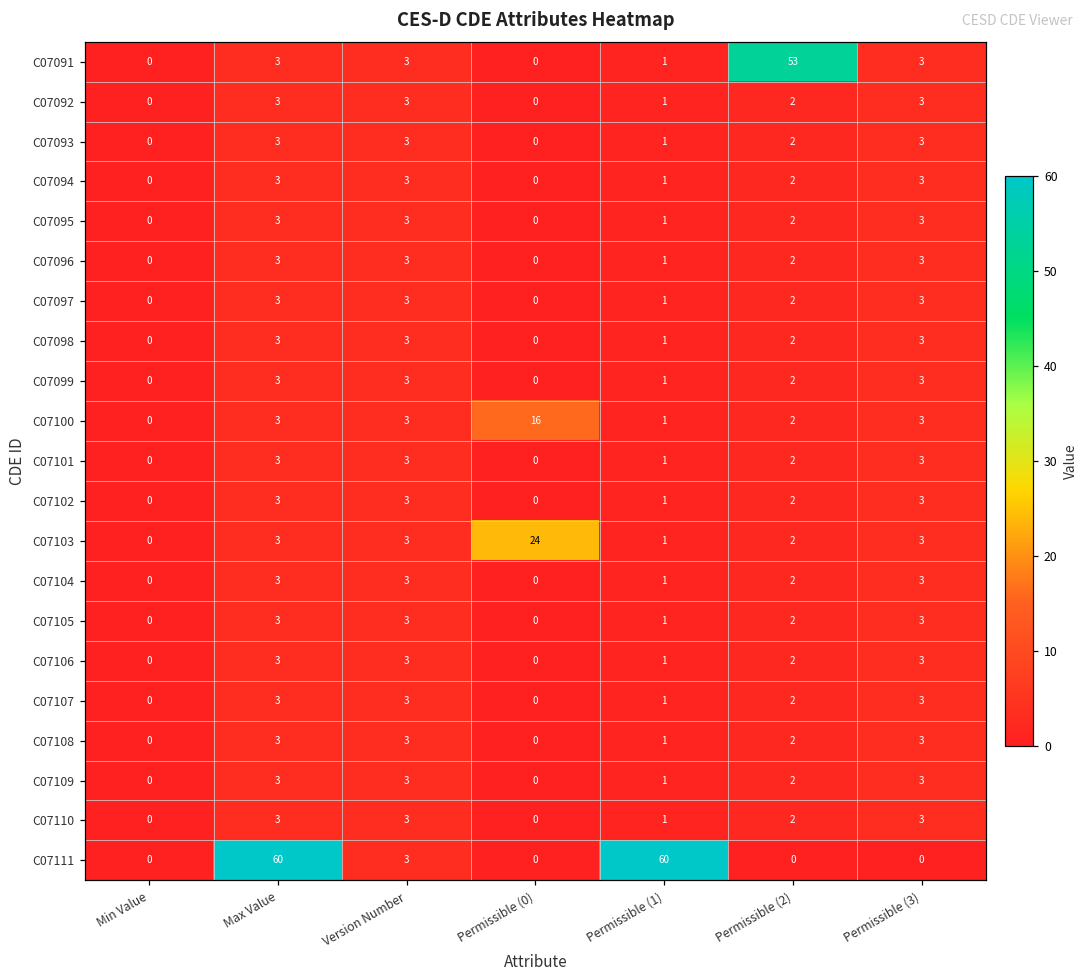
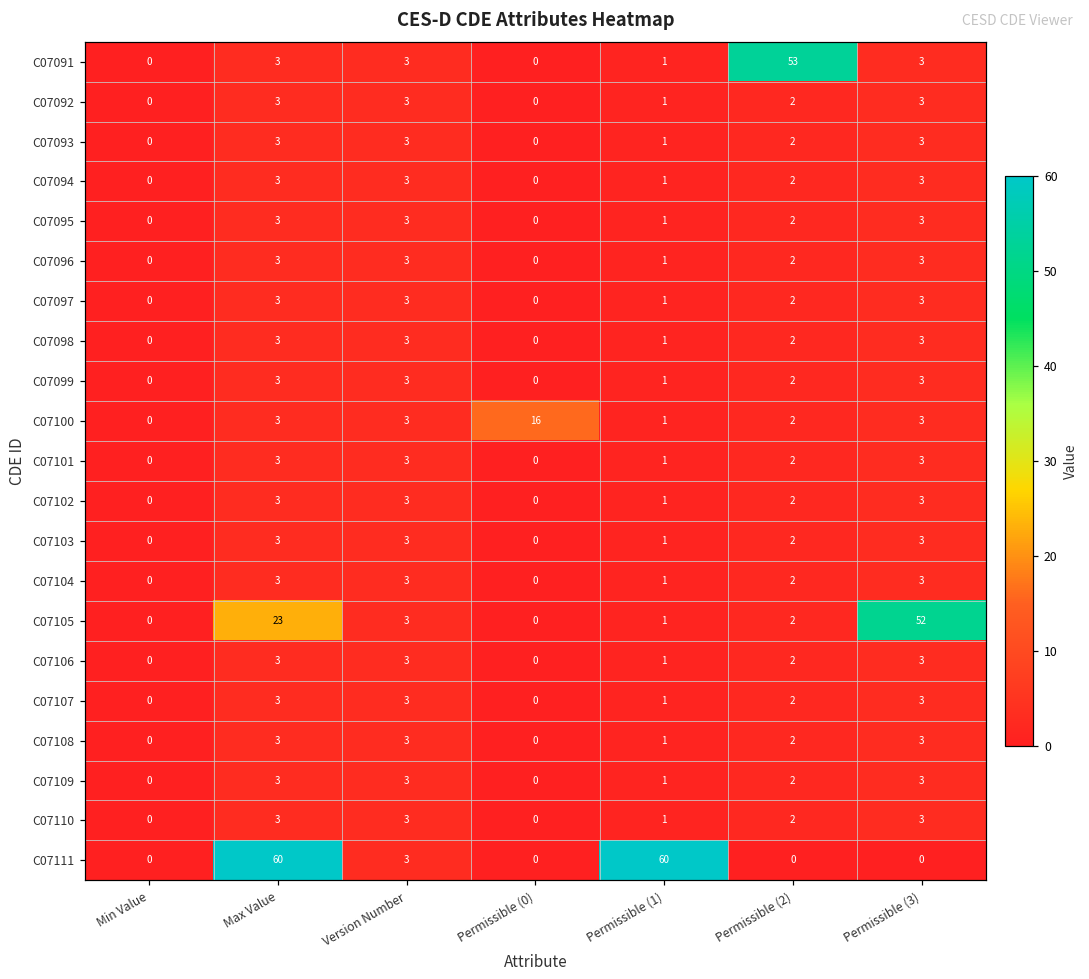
C07103, Permissible (0): 24 -> 0
C07105, Max Value: 3 -> 23
C07105, Permissible (3): 3 -> 52
